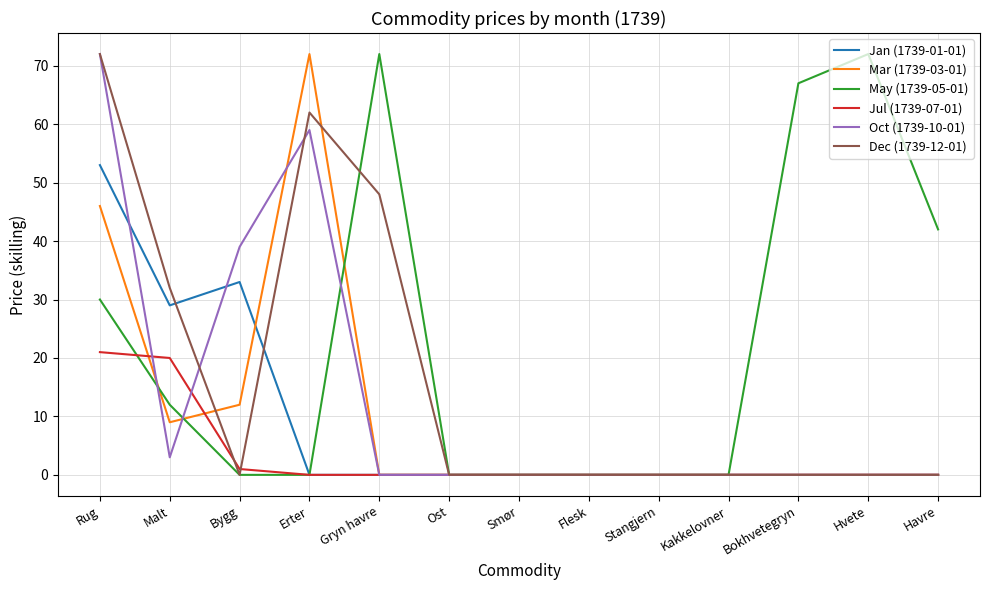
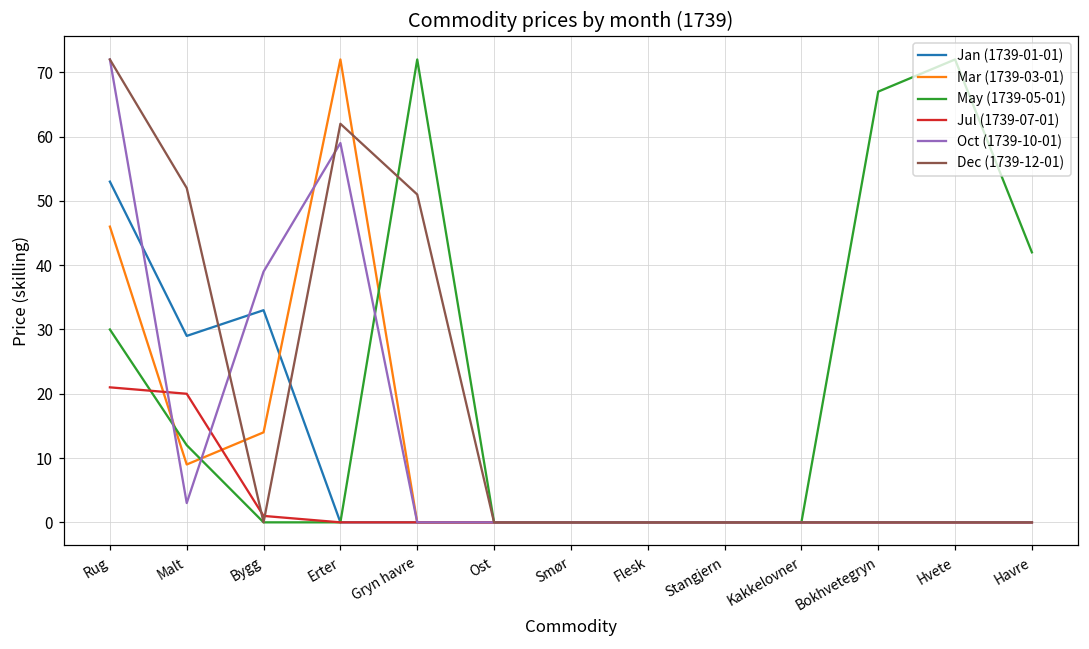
Dec (1739-12-01), Malt: 32 -> 52
Mar (1739-03-01), Bygg: 12 -> 14
Dec (1739-12-01), Gryn havre: 48 -> 51
